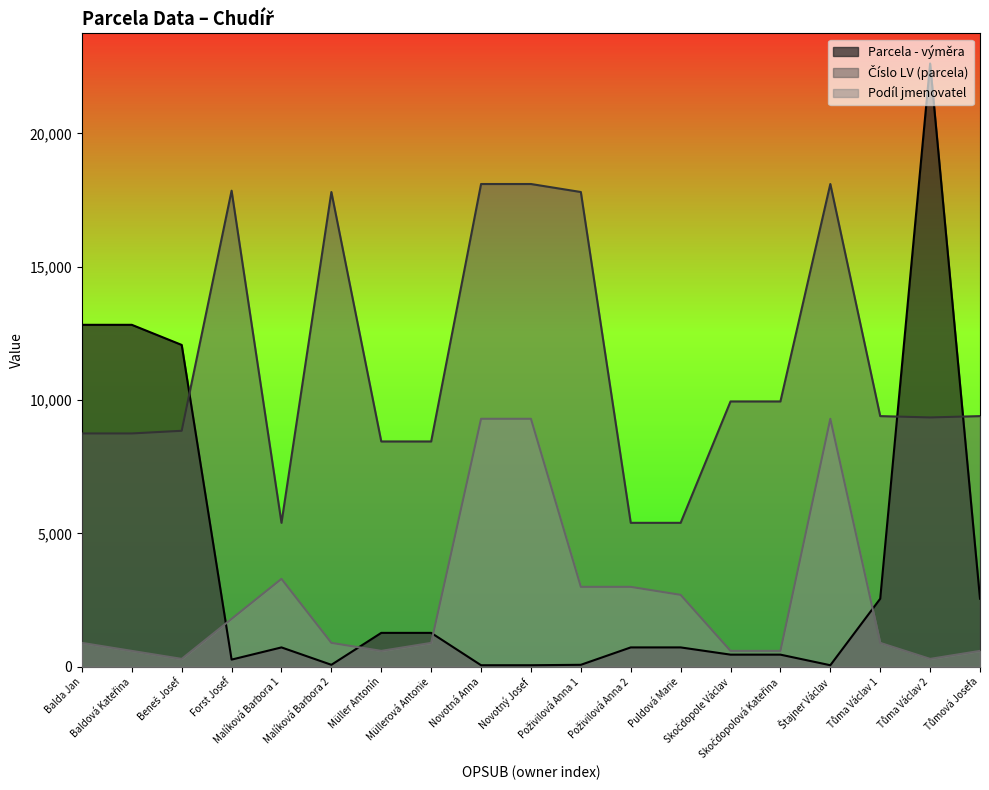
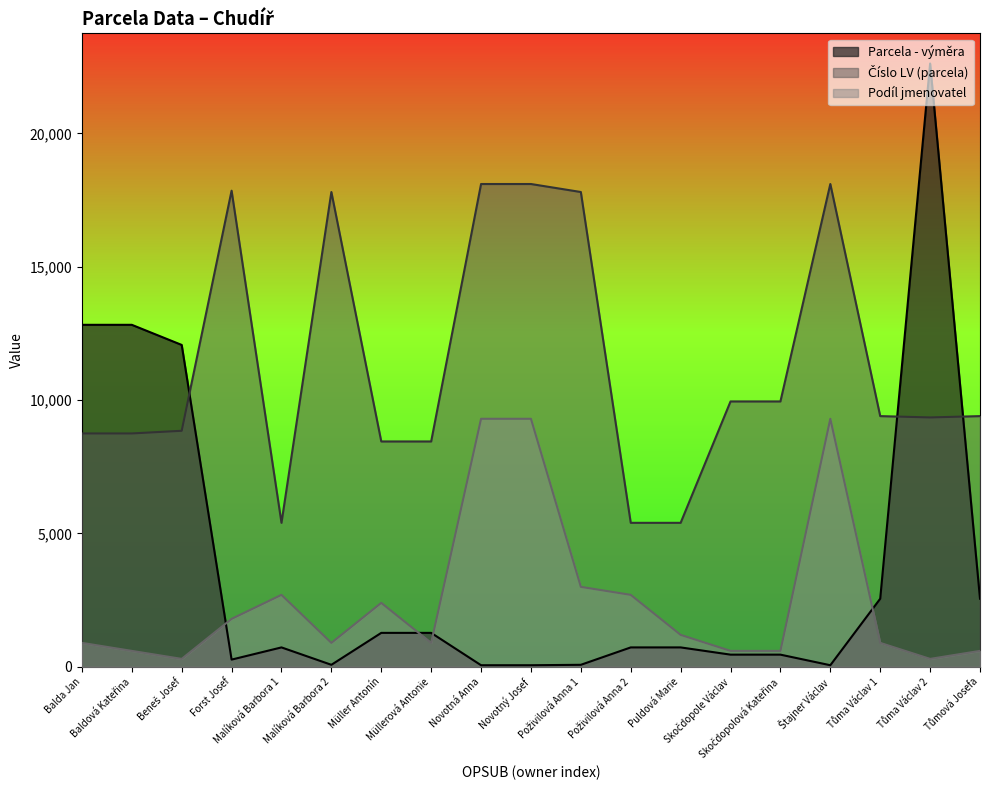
Podíl jmenovatel, Malíková Barbora 1: 3,300 -> 2,700
Podíl jmenovatel, Müller Antonín: 600 -> 2,400
Podíl jmenovatel, Poživilová Anna 2: 3,000 -> 2,700
Podíl jmenovatel, Puldová Marie: 2,700 -> 1,200
